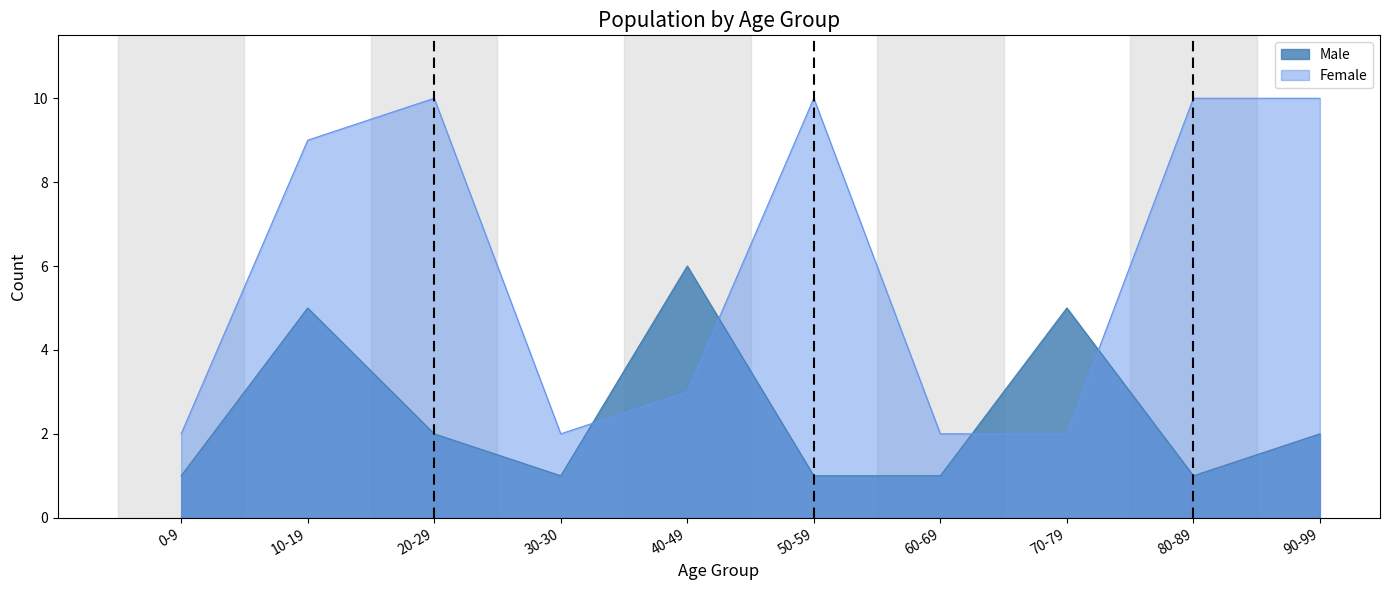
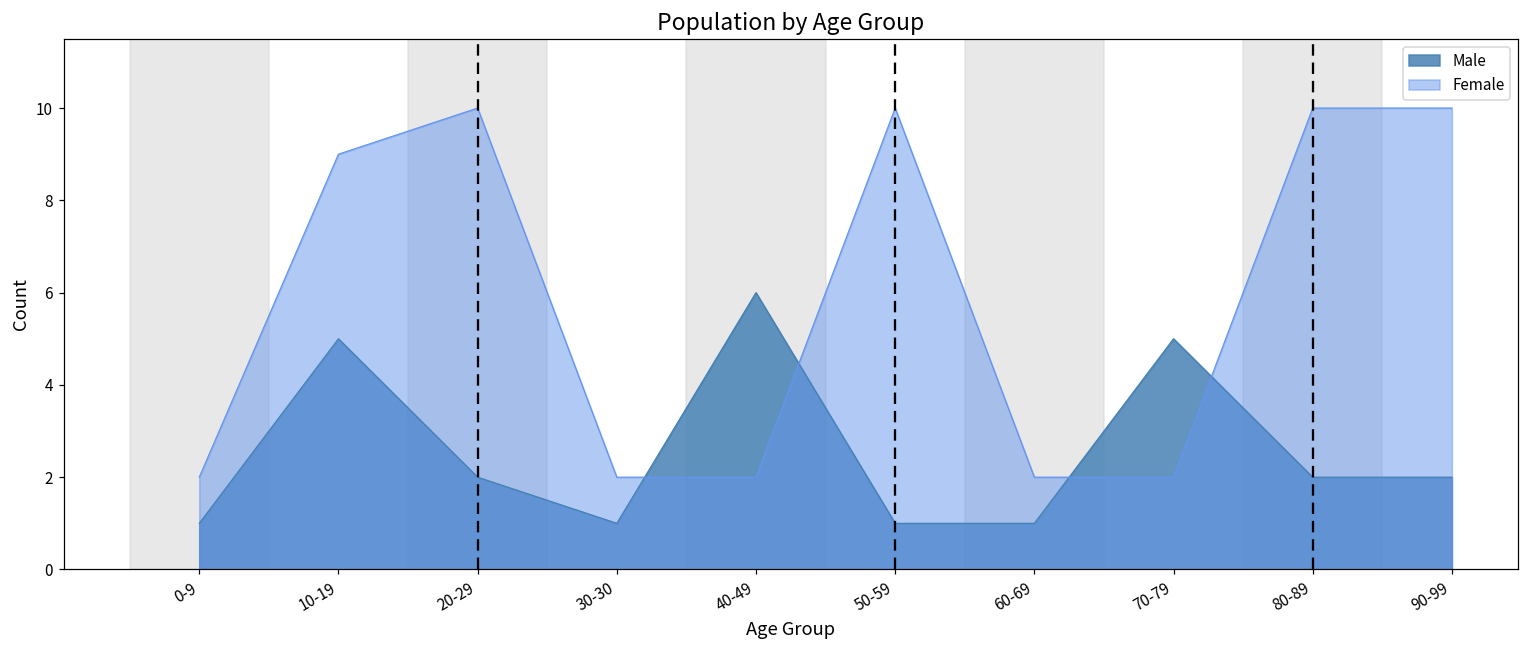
Female, 40-49: 3 -> 2
Male, 80-89: 1 -> 2
